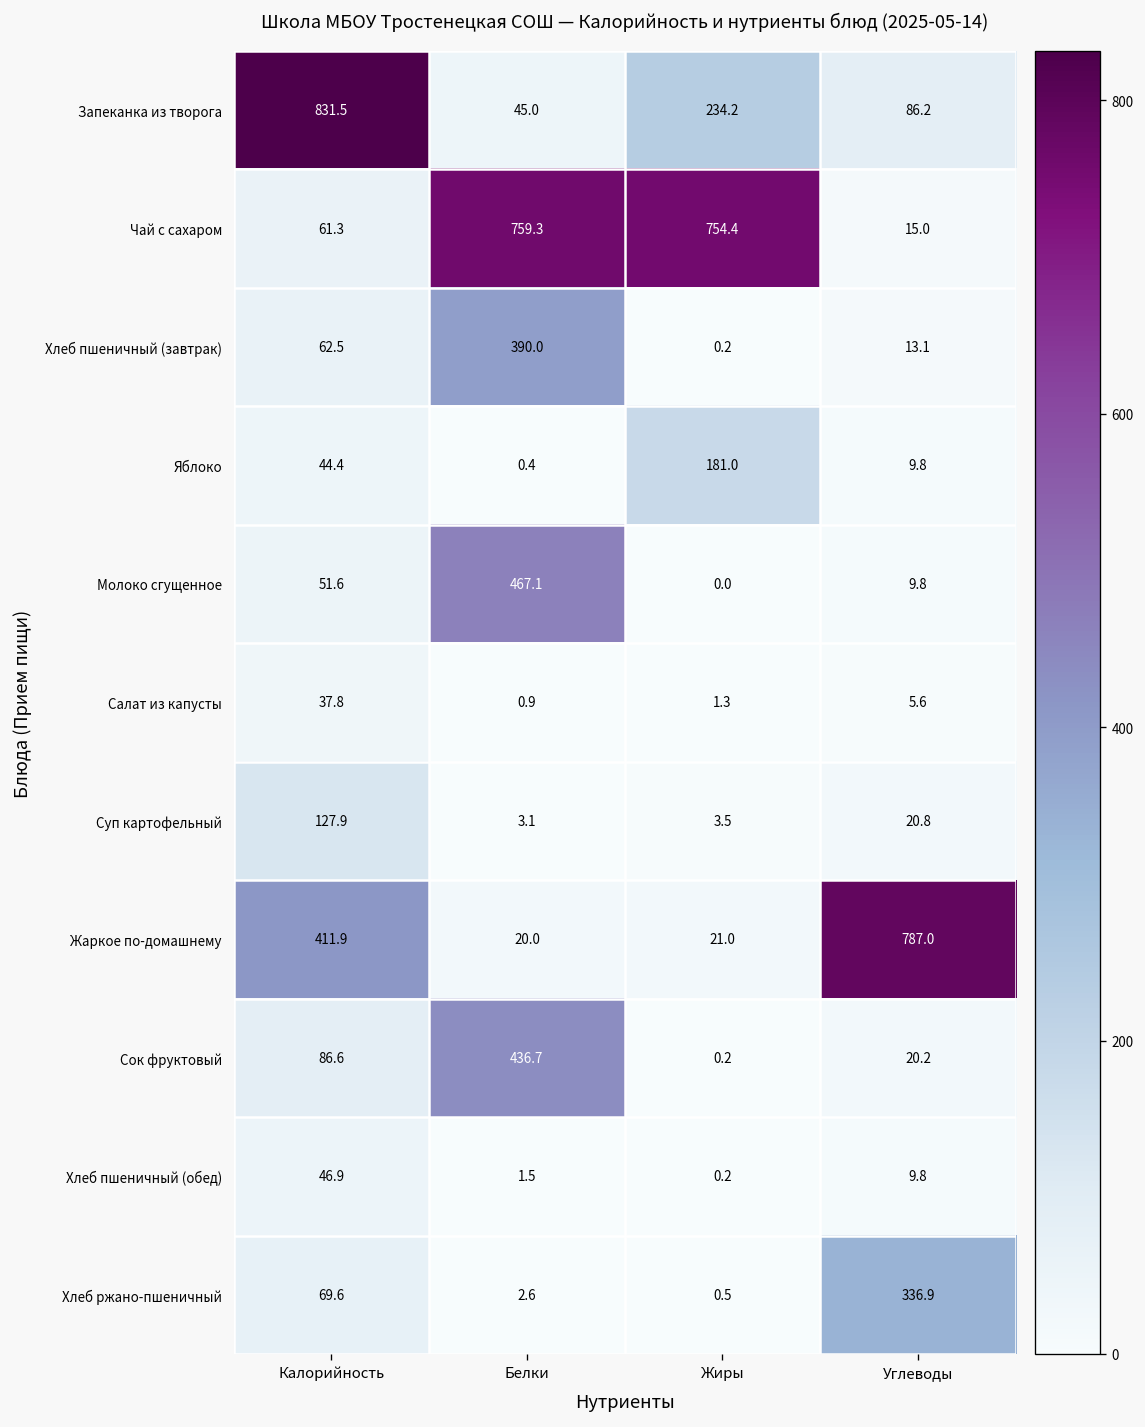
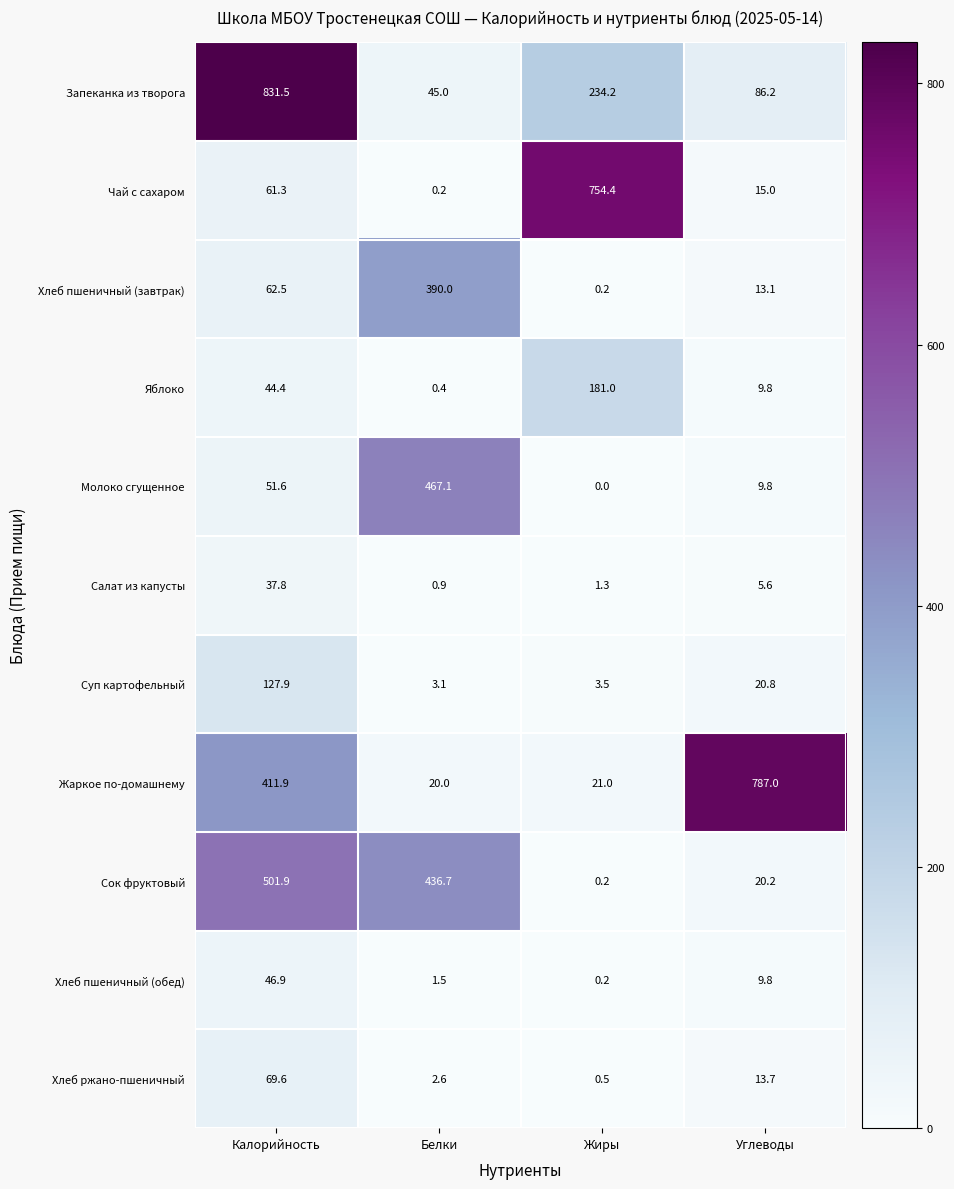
Чай с сахаром, Белки: 759.3 -> 0.2
Сок фруктовый, Калорийность: 86.6 -> 501.9
Хлеб ржано-пшеничный, Углеводы: 336.9 -> 13.7
